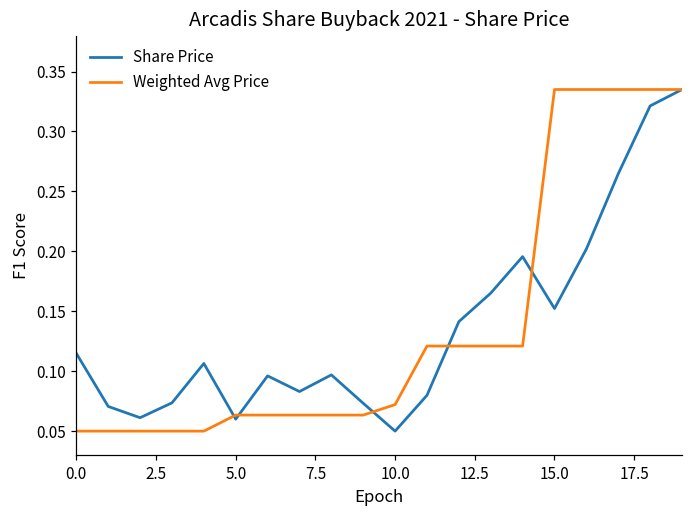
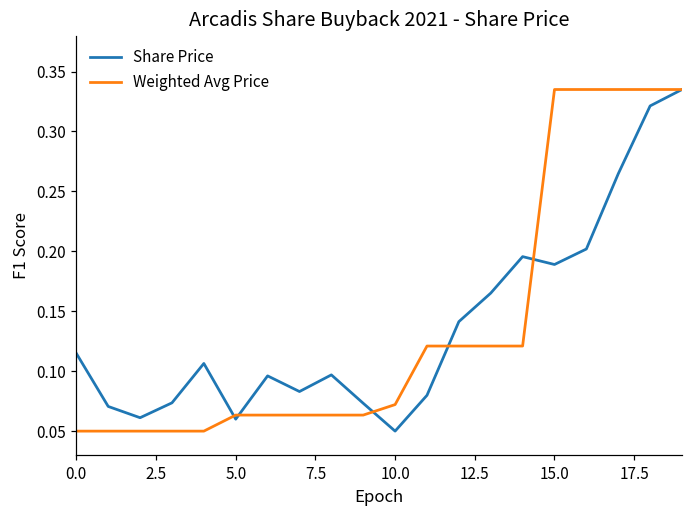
Share Price, 15.0: 0.152 -> 0.189
